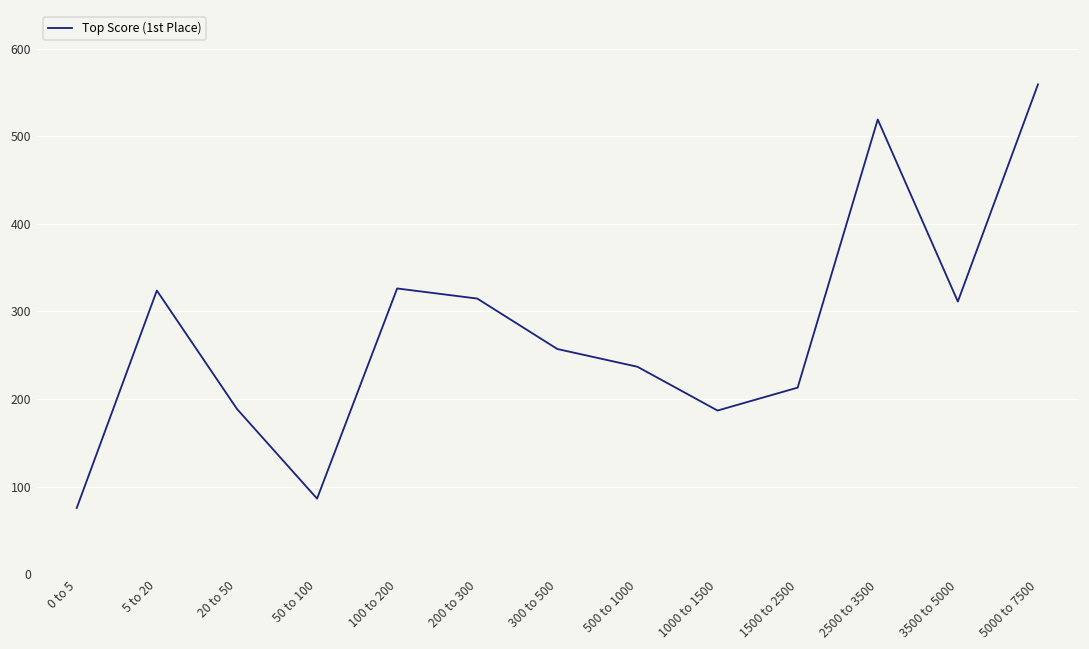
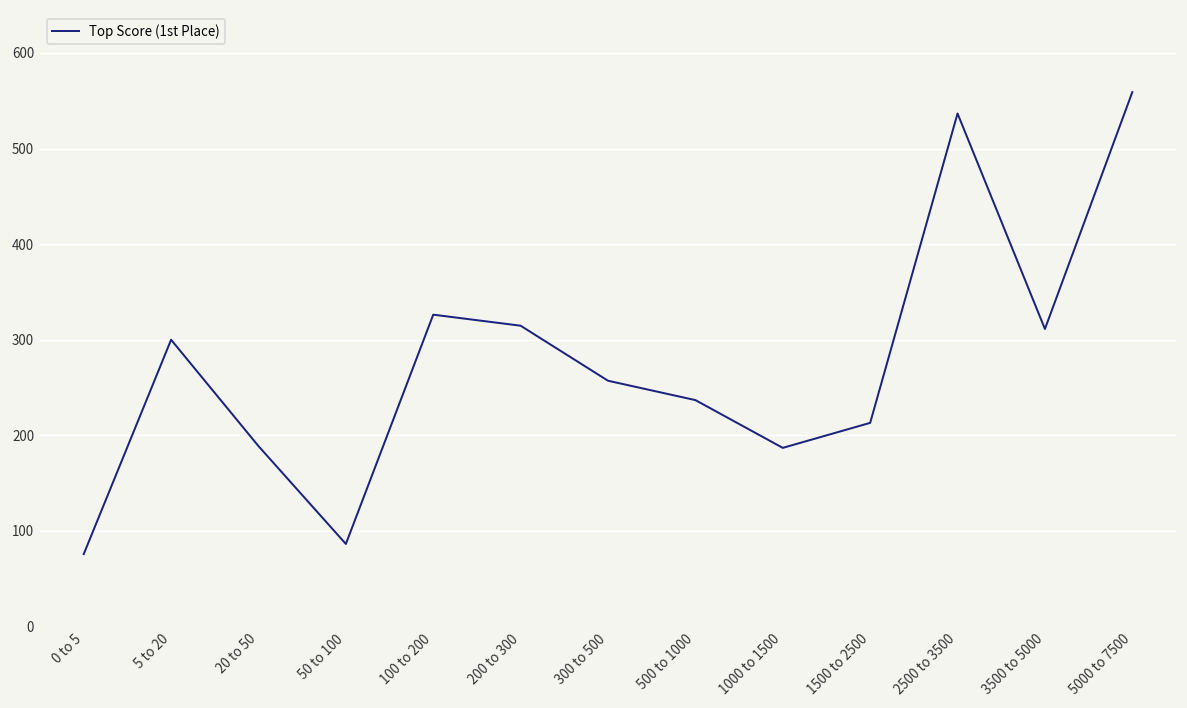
5 to 20: 320 -> 300
2500 to 3500: 520 -> 540
